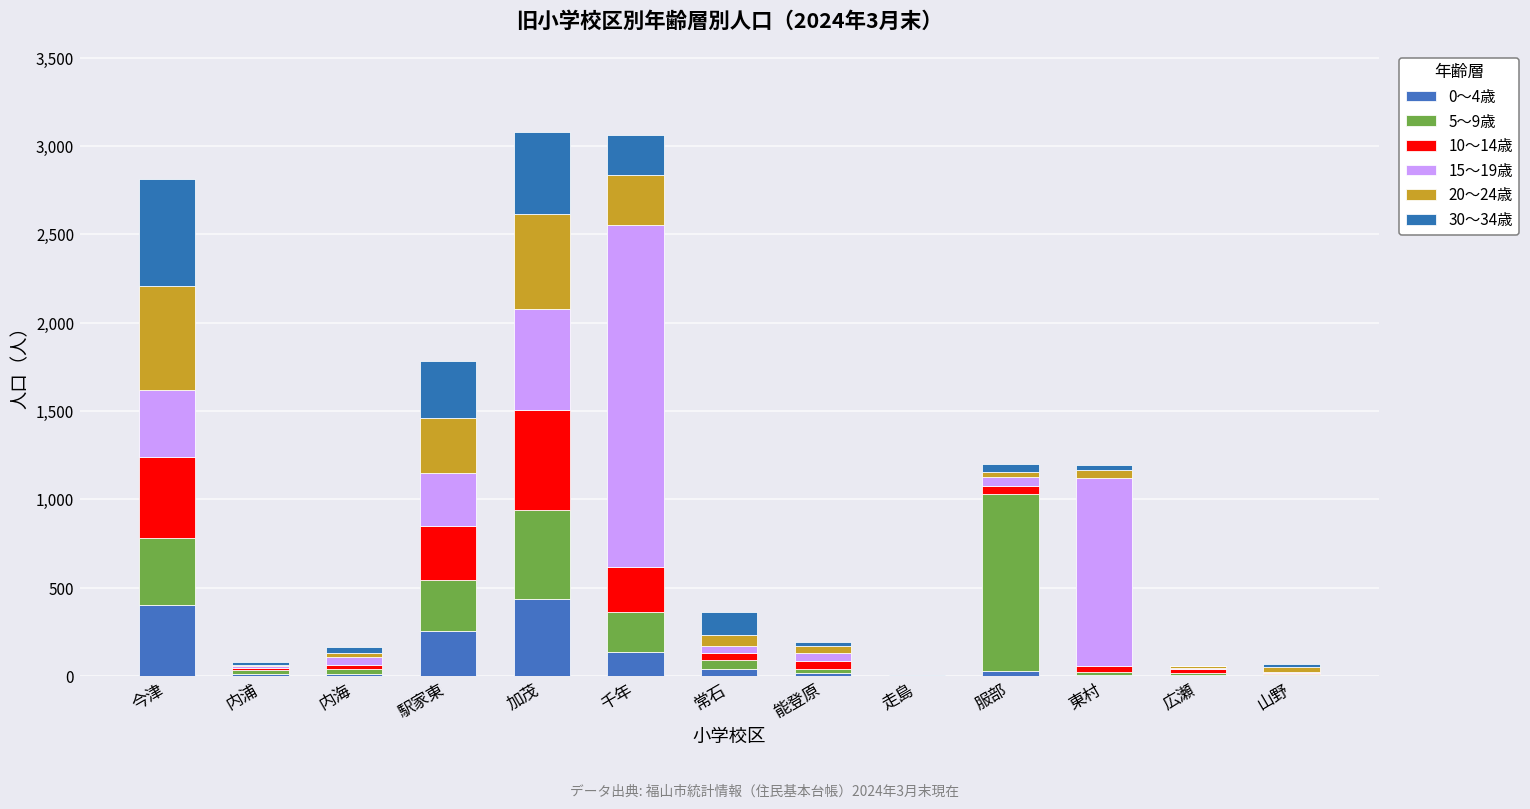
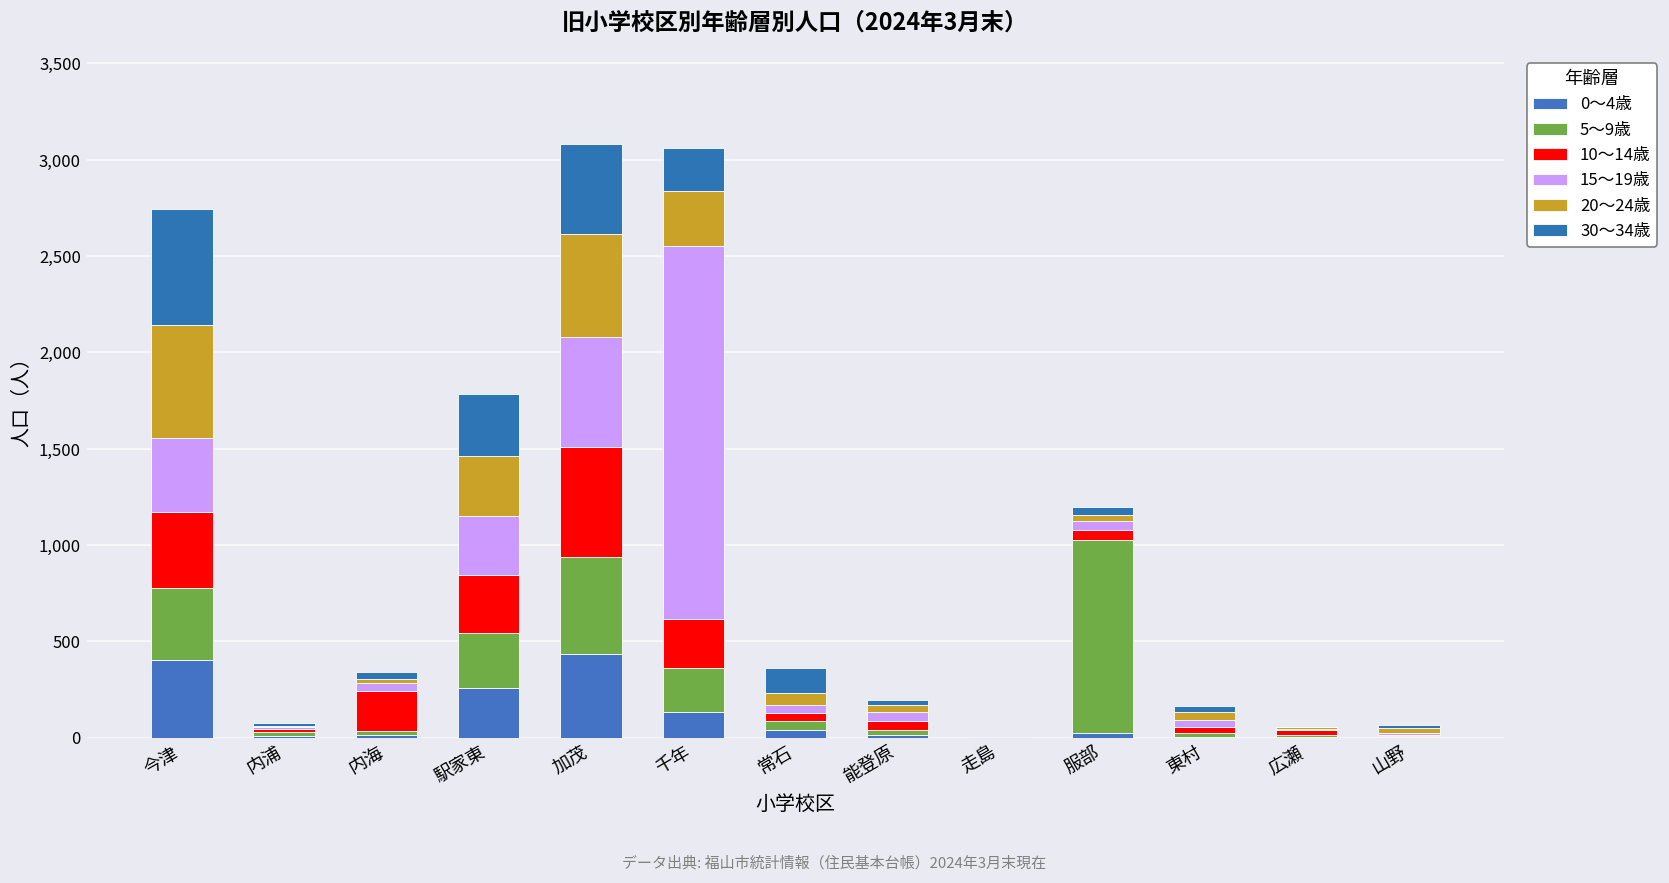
10～14歳, 今津: 460 -> 390
10～14歳, 内海: 30 -> 200
15～19歳, 東村: 1,070 -> 40
